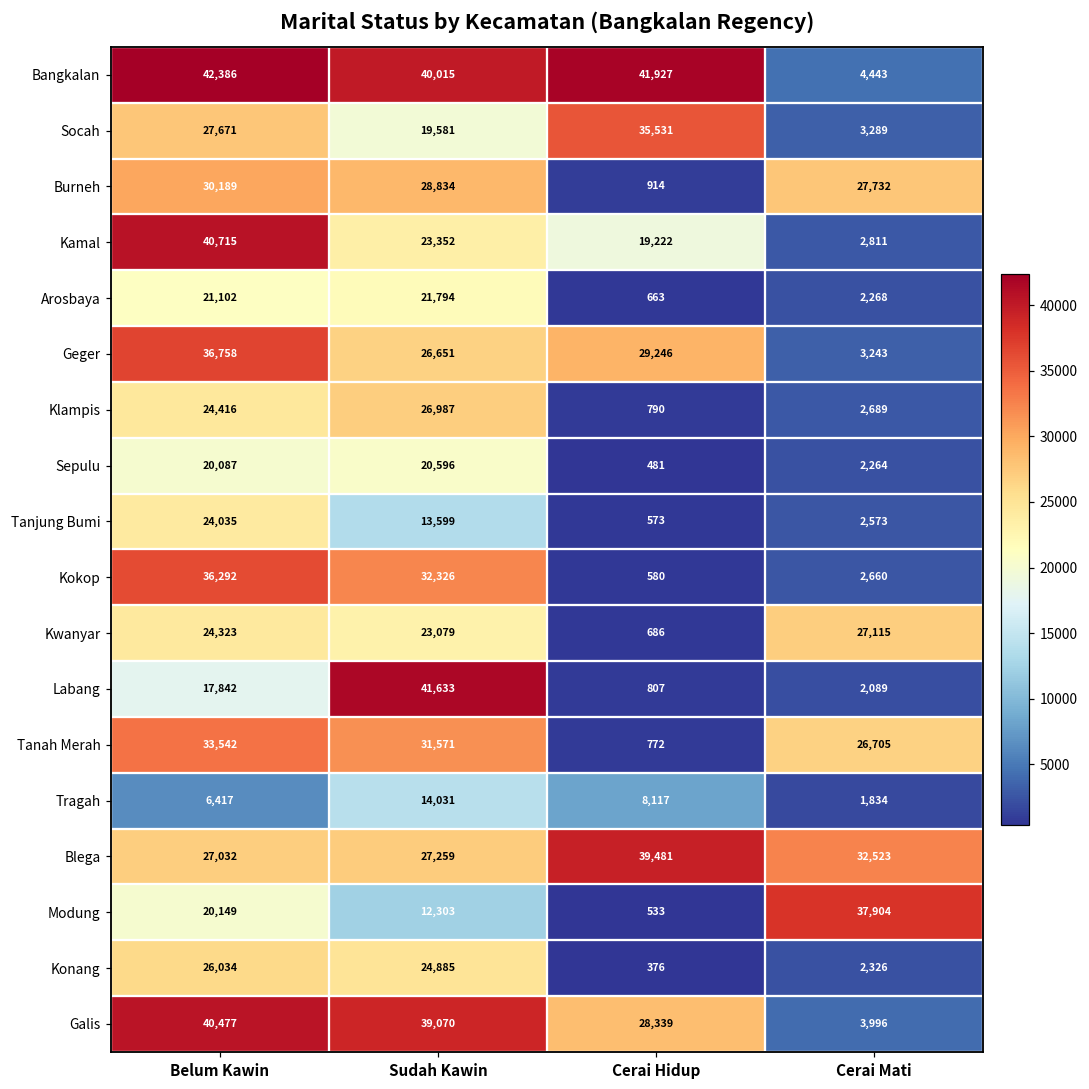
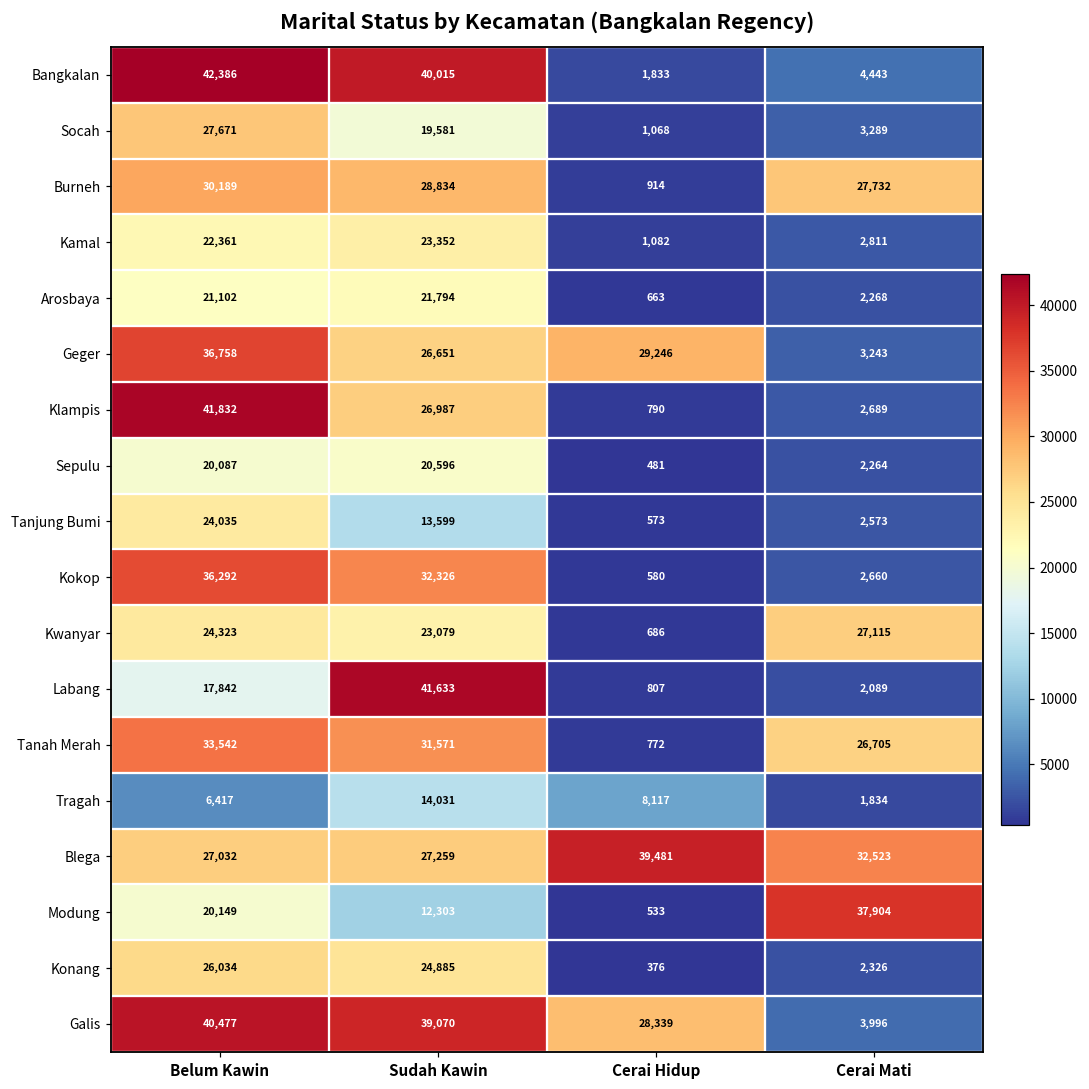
Bangkalan, Cerai Hidup: 41,927 -> 1,833
Socah, Cerai Hidup: 35,531 -> 1,068
Kamal, Belum Kawin: 40,715 -> 22,361
Kamal, Cerai Hidup: 19,222 -> 1,082
Klampis, Belum Kawin: 24,416 -> 41,832
